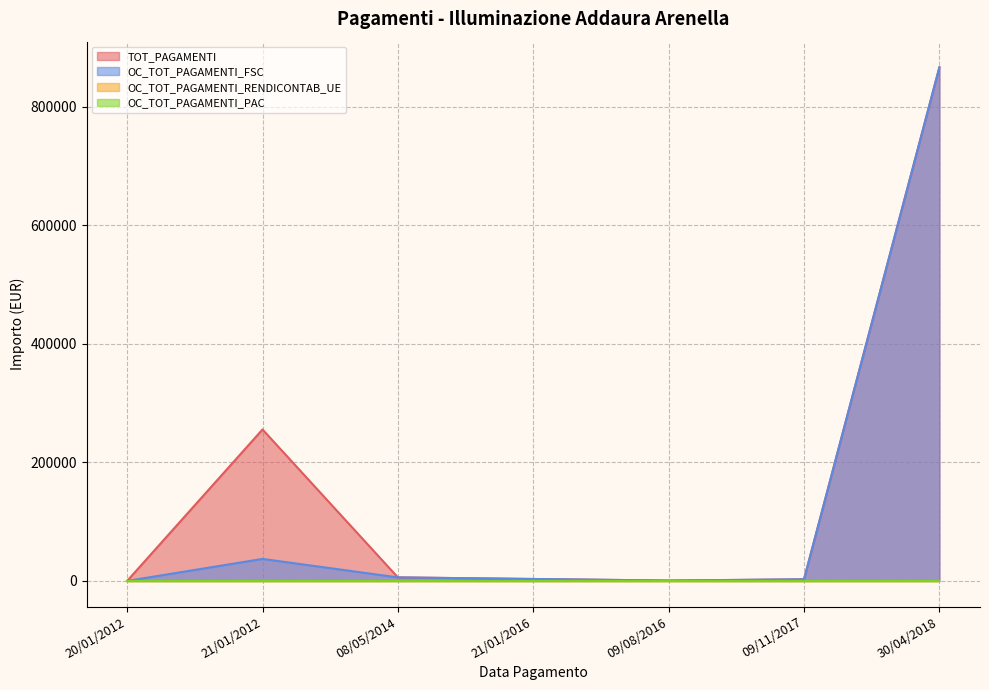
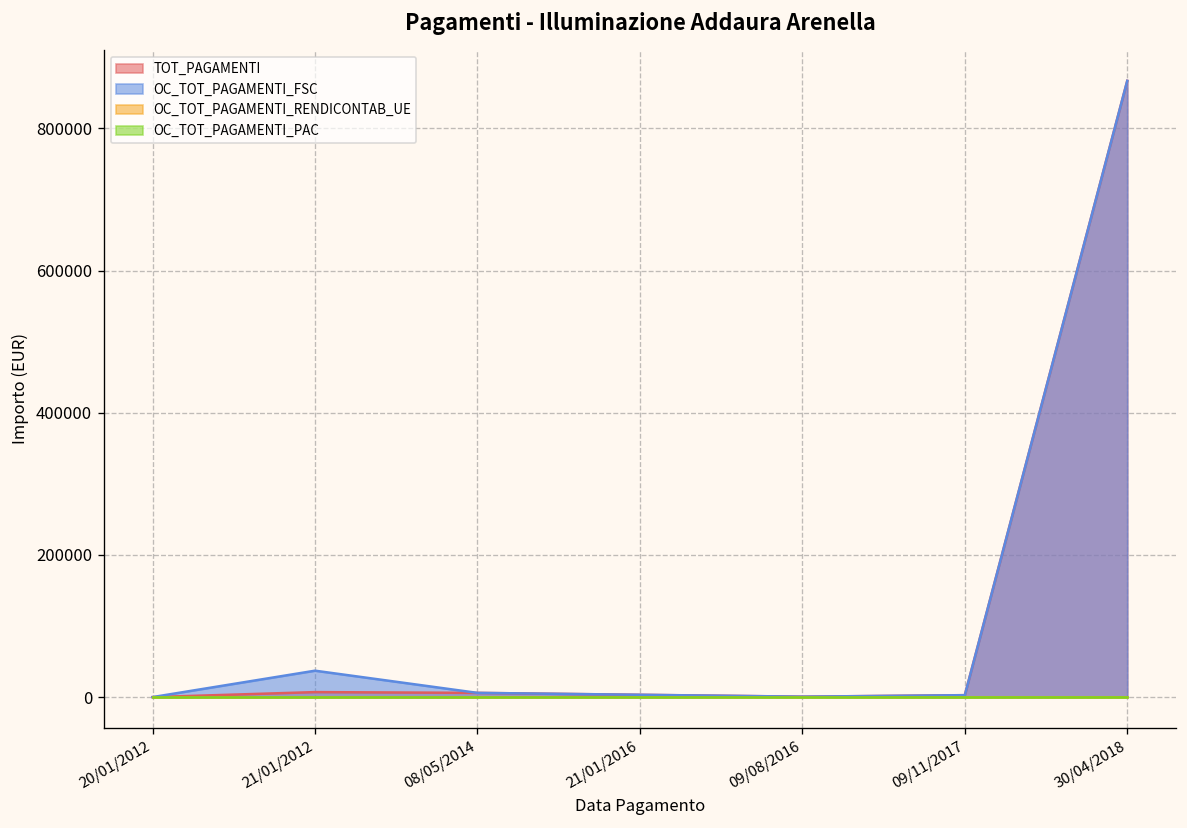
TOT_PAGAMENTI, 21/01/2012: 260000 -> 10000
